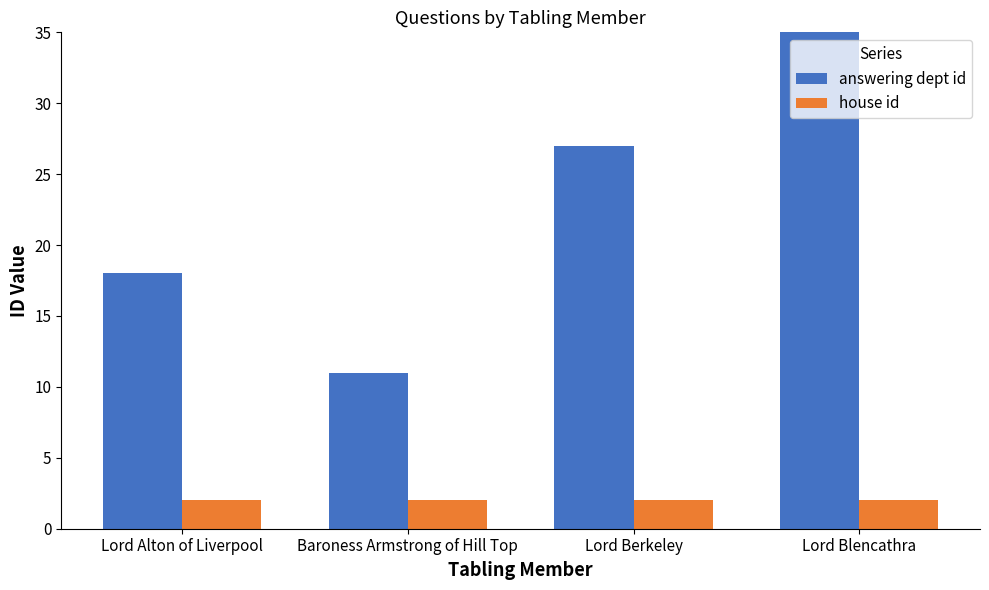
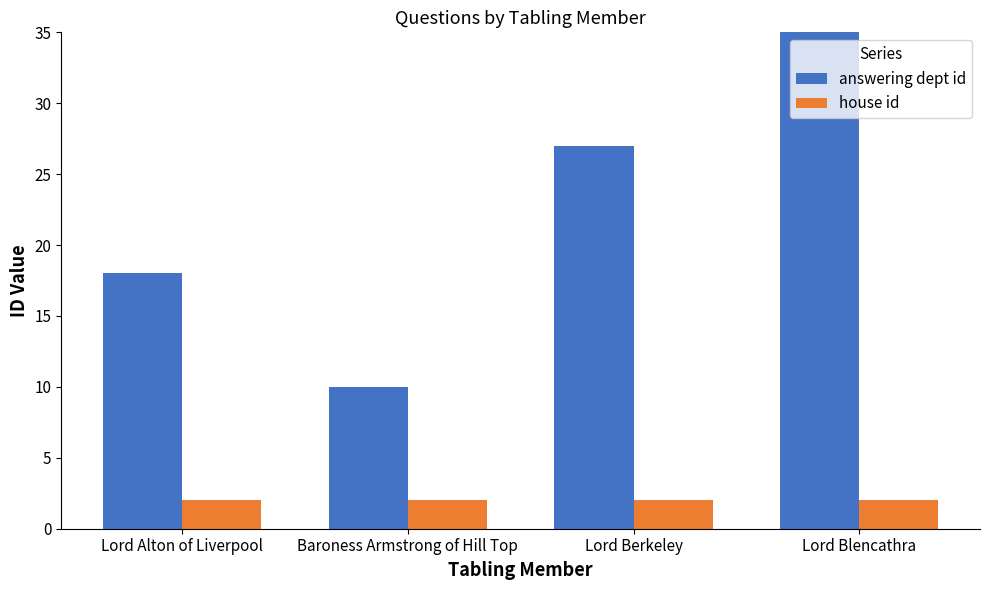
answering dept id, Baroness Armstrong of Hill Top: 11 -> 10
